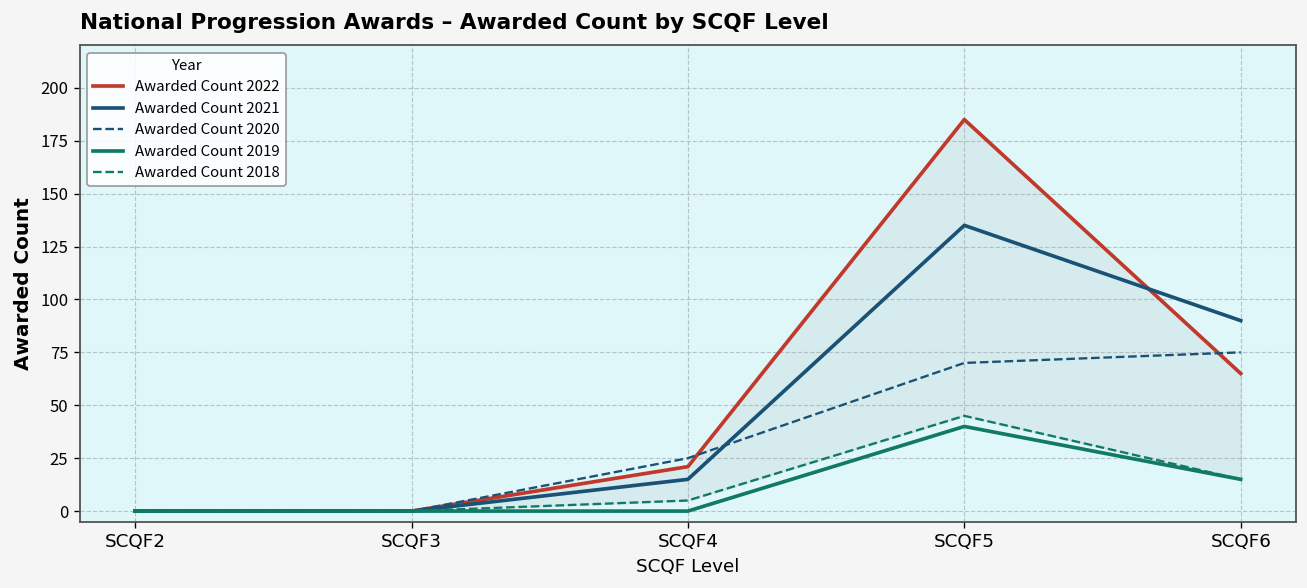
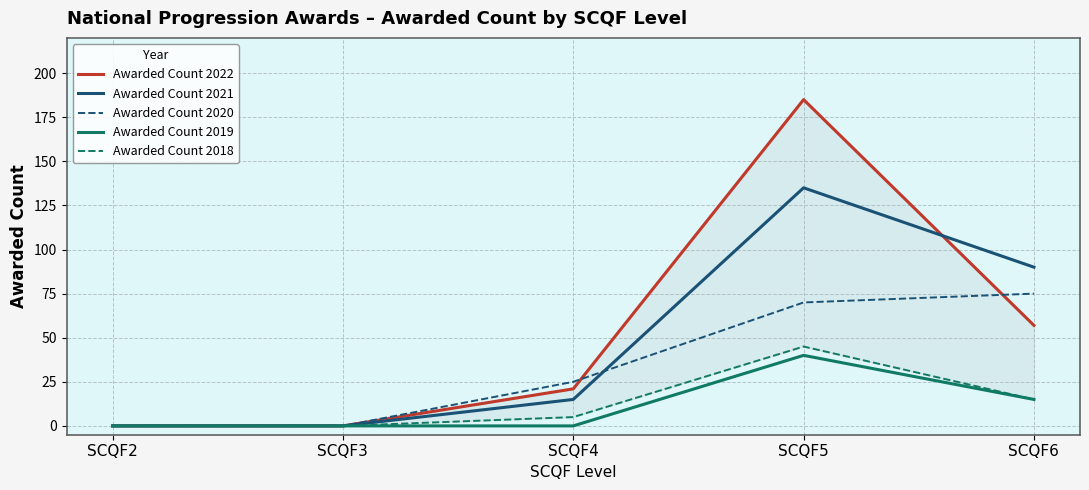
Awarded Count 2022, SCQF6: 65 -> 57
